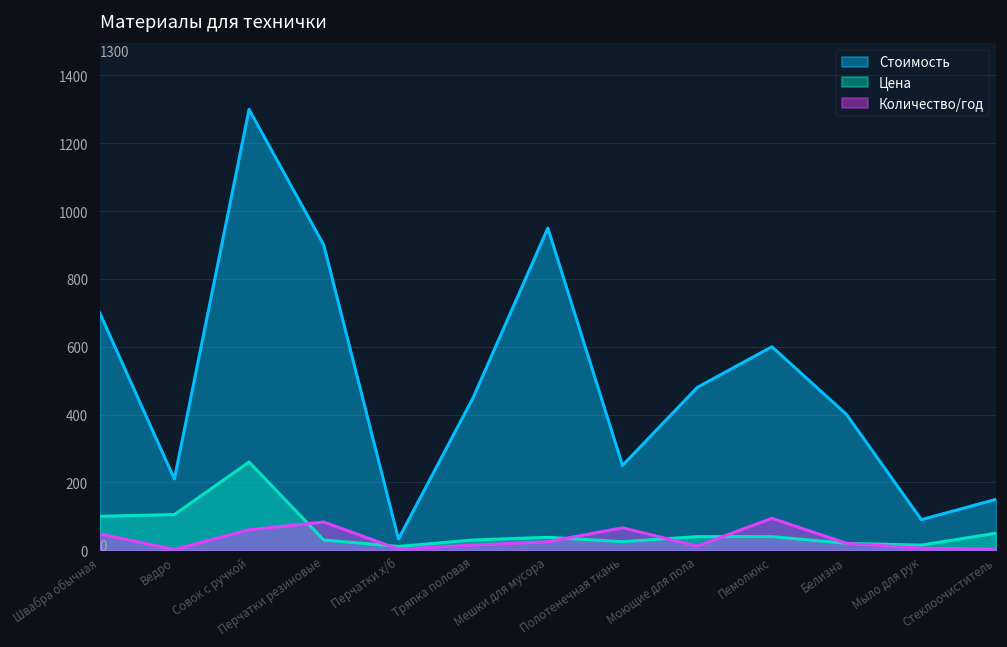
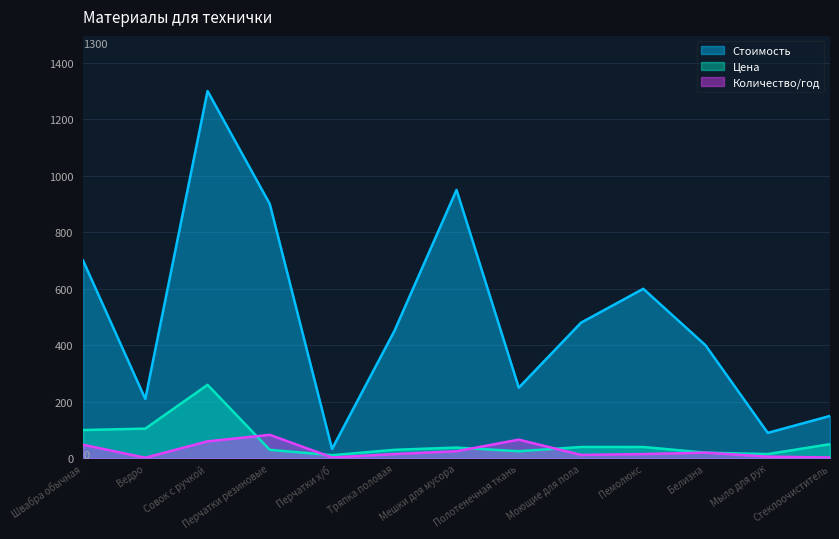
Количество/год, Пемолюкс: 90 -> 20
